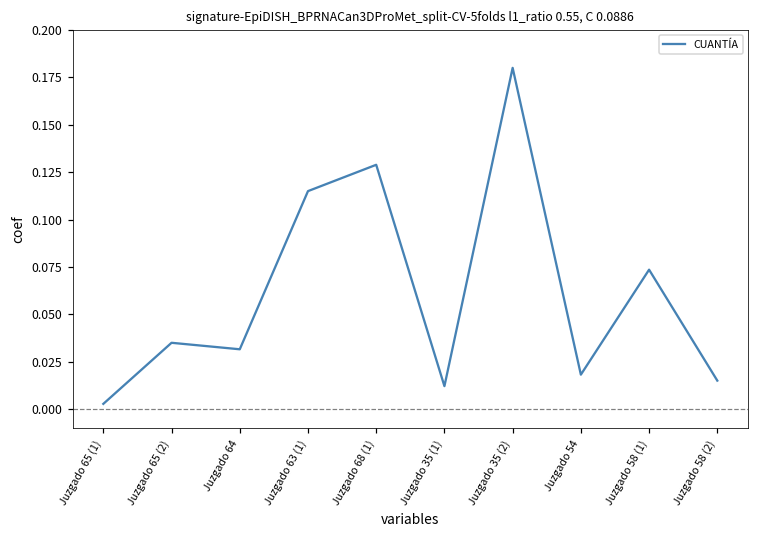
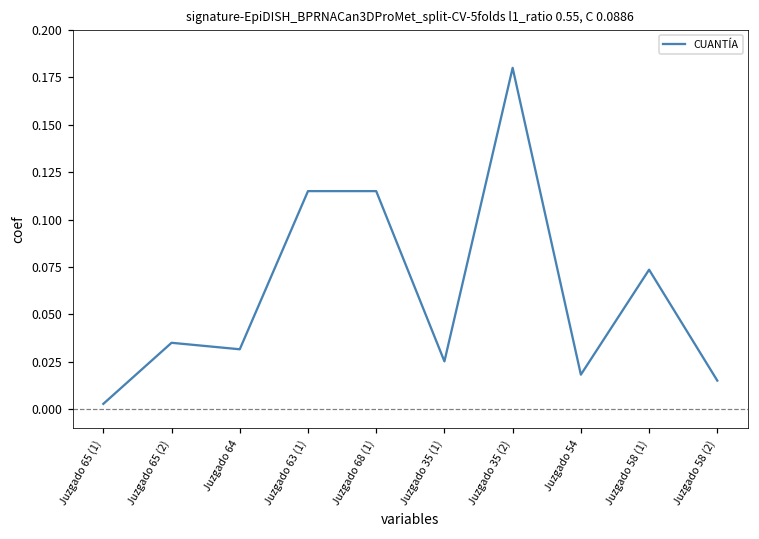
Juzgado 68 (1): 0.129 -> 0.115
Juzgado 35 (1): 0.012 -> 0.025
